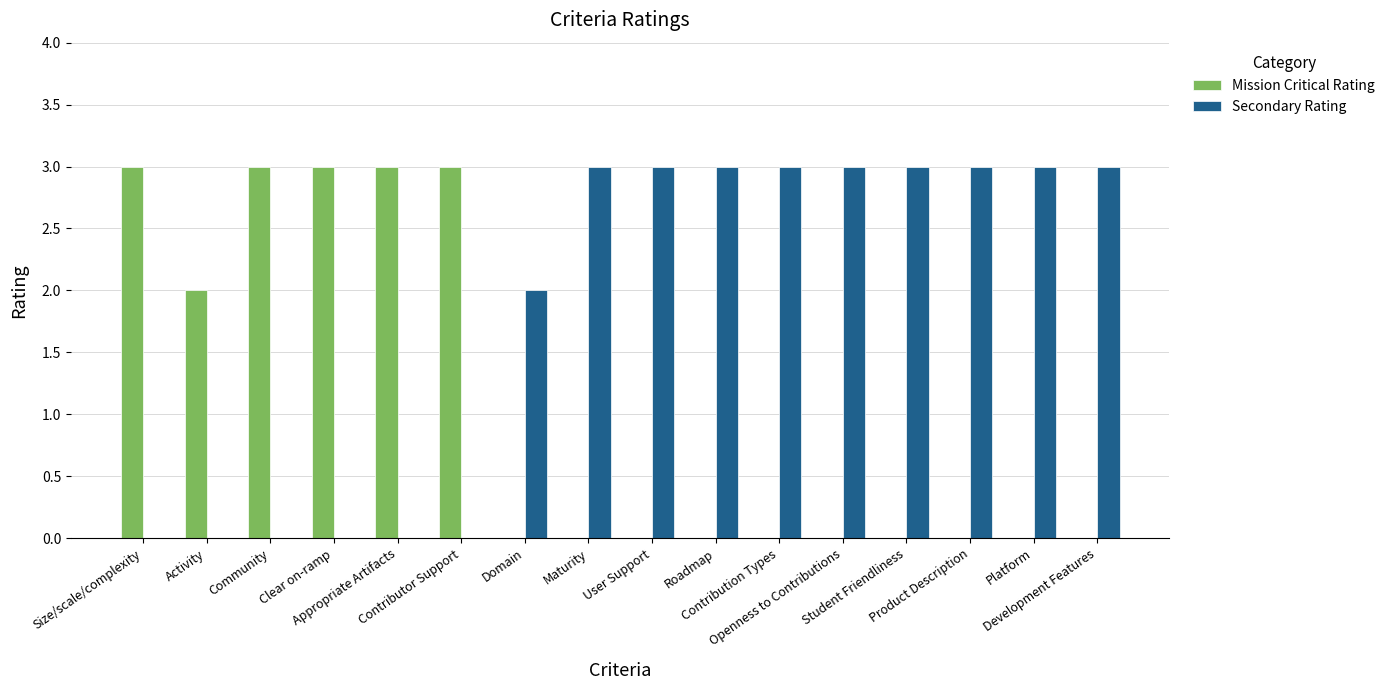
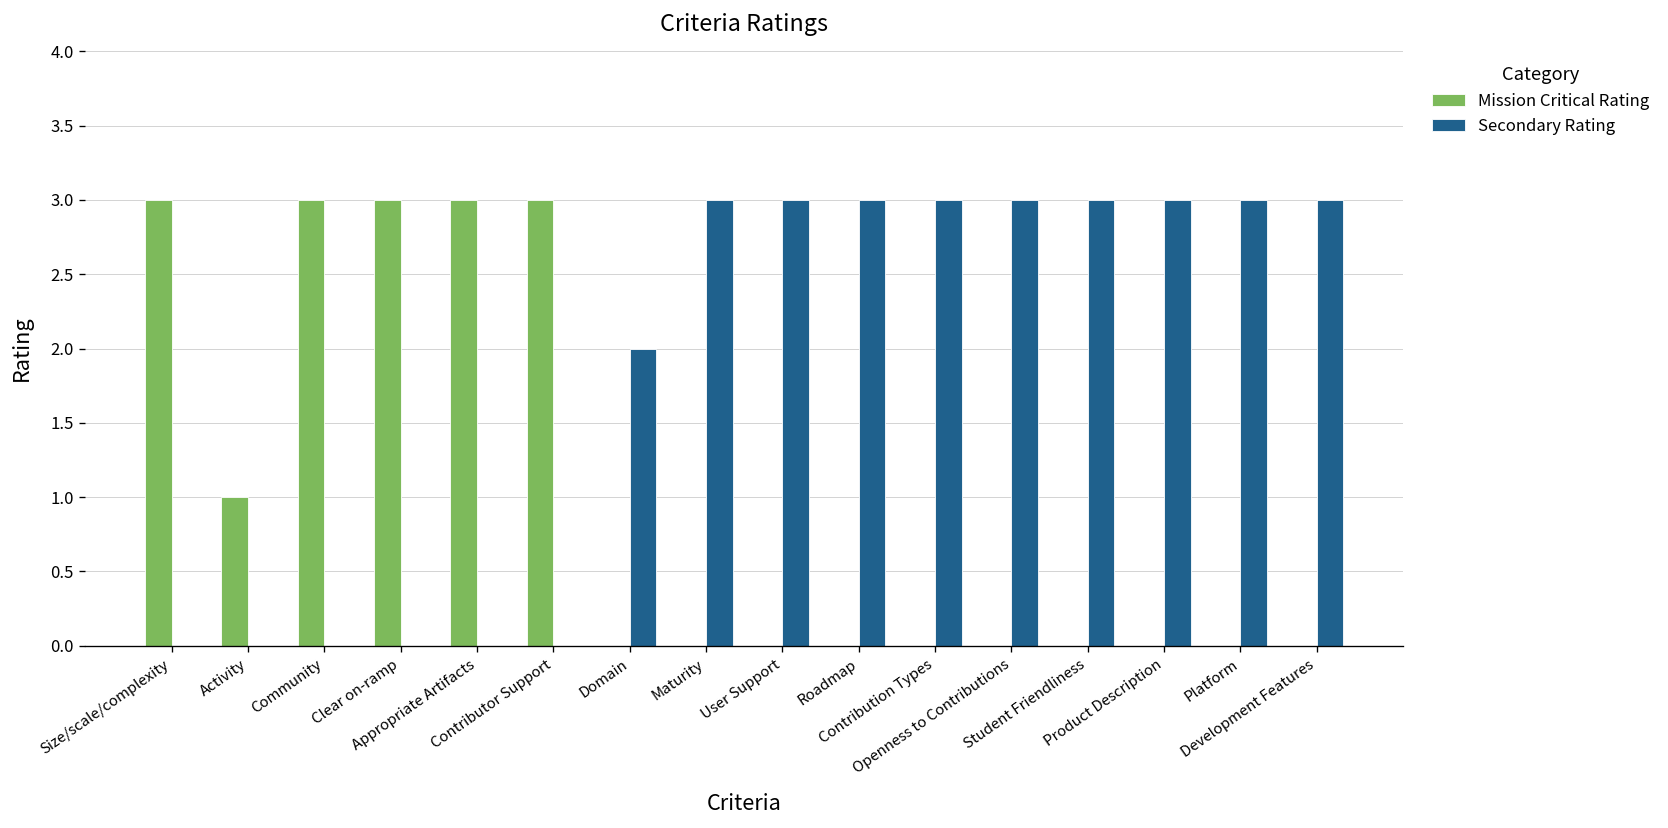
Mission Critical Rating, Activity: 2 -> 1
